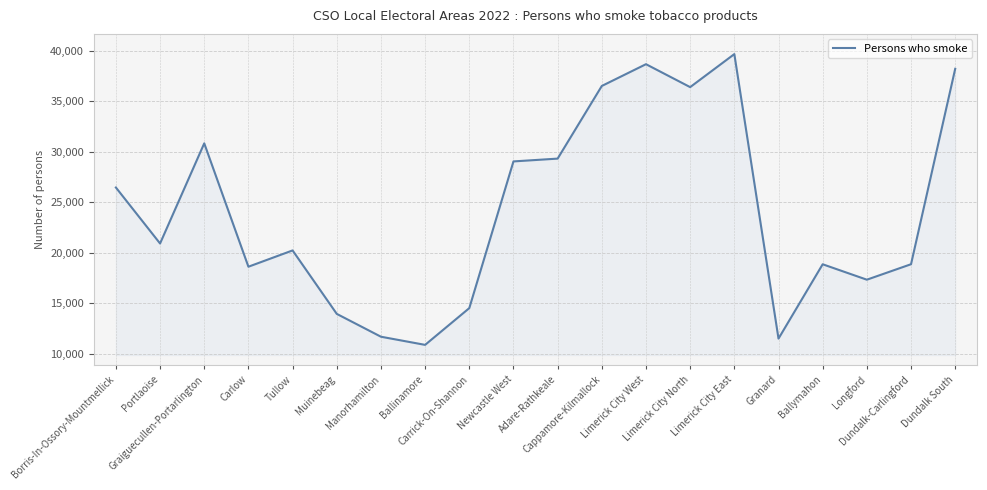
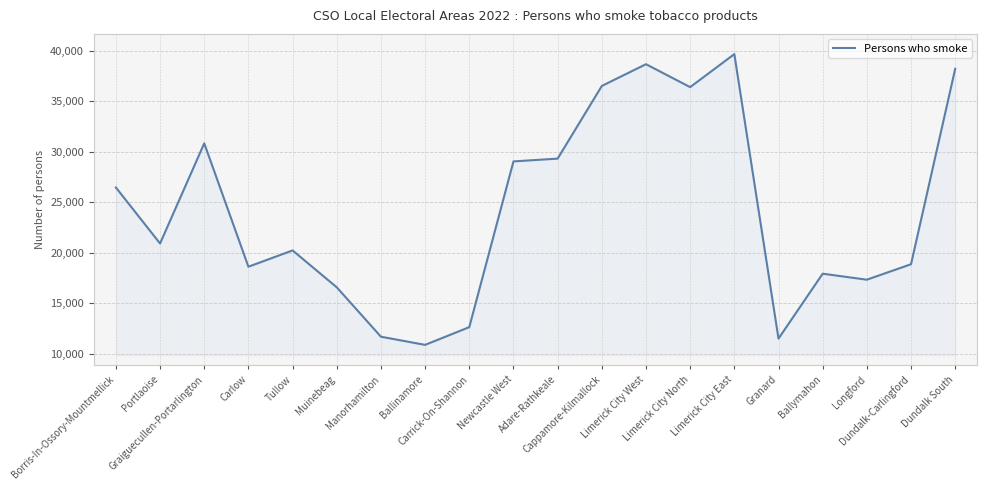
Muinebeag: 13,900 -> 16,600
Carrick-On-Shannon: 14,500 -> 12,600
Ballymahon: 18,900 -> 17,900
